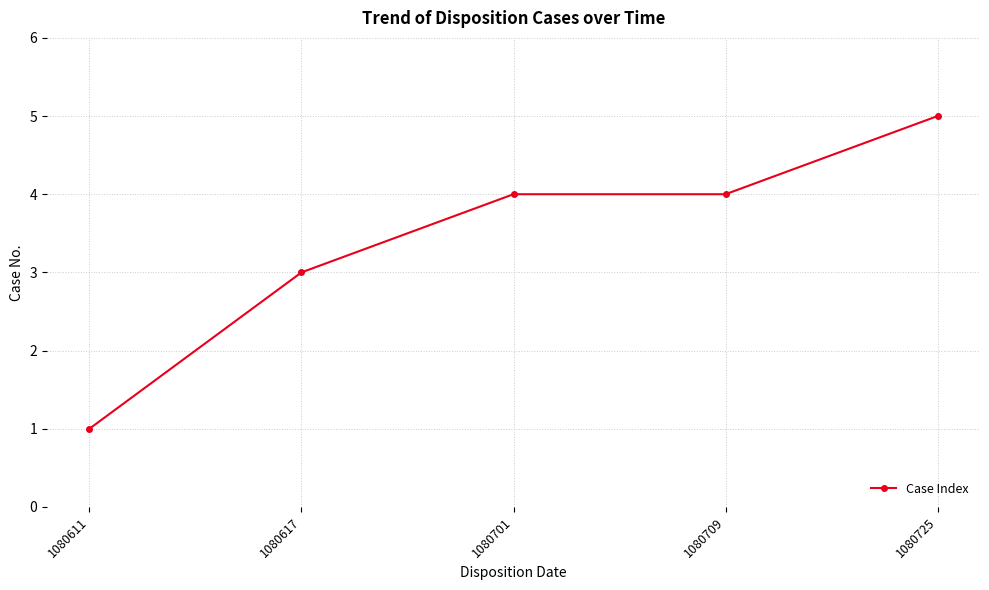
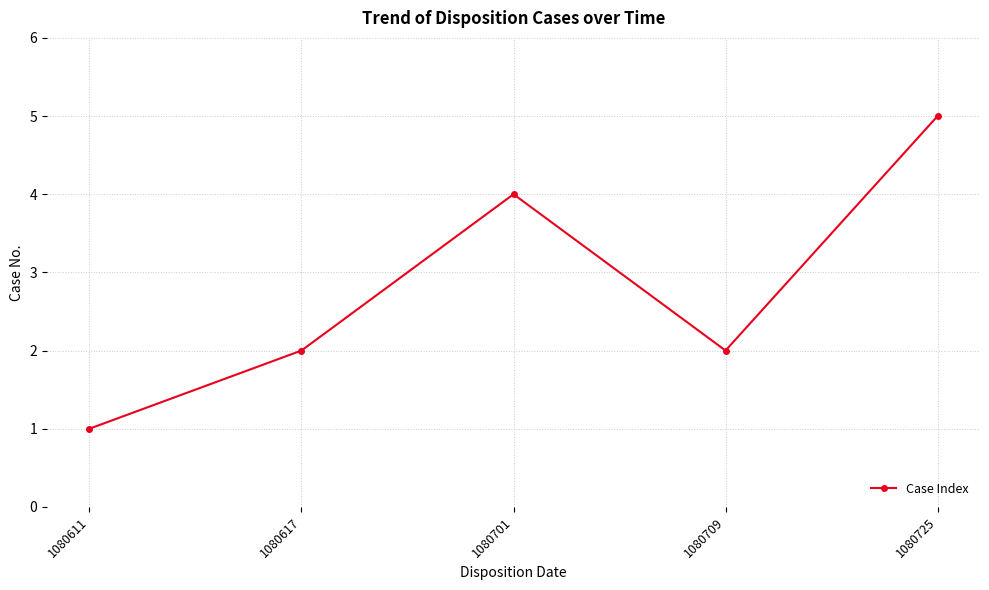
1080617: 3 -> 2
1080709: 4 -> 2
